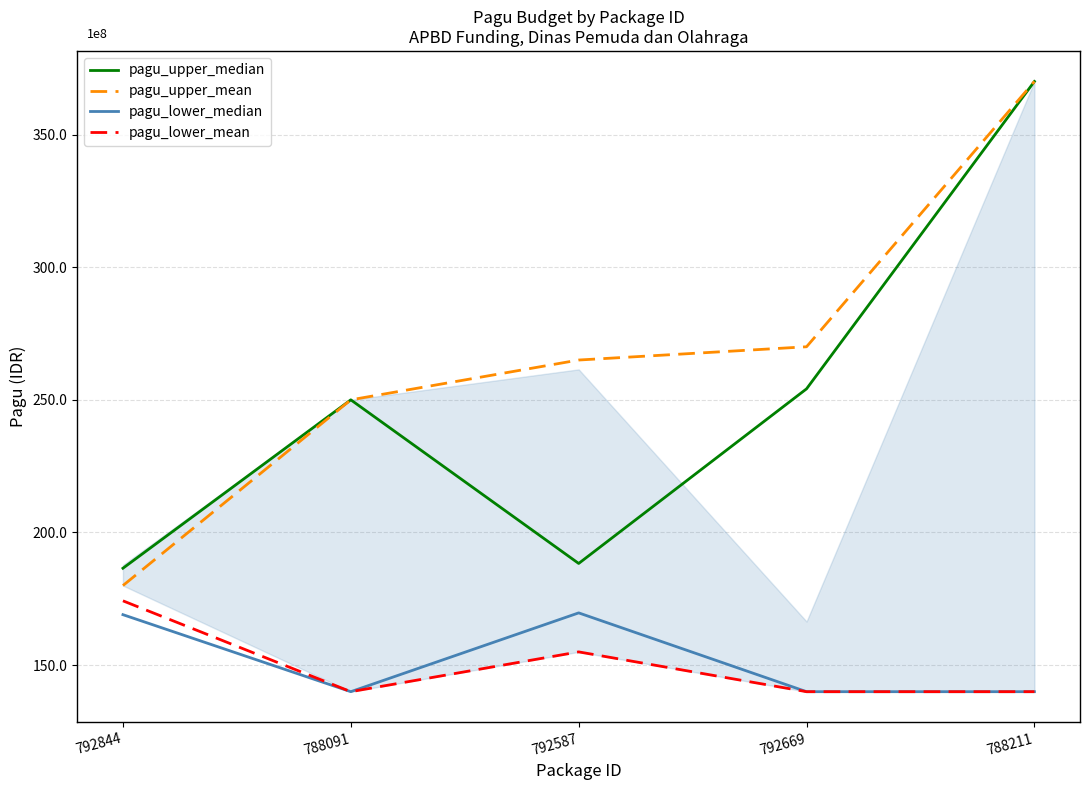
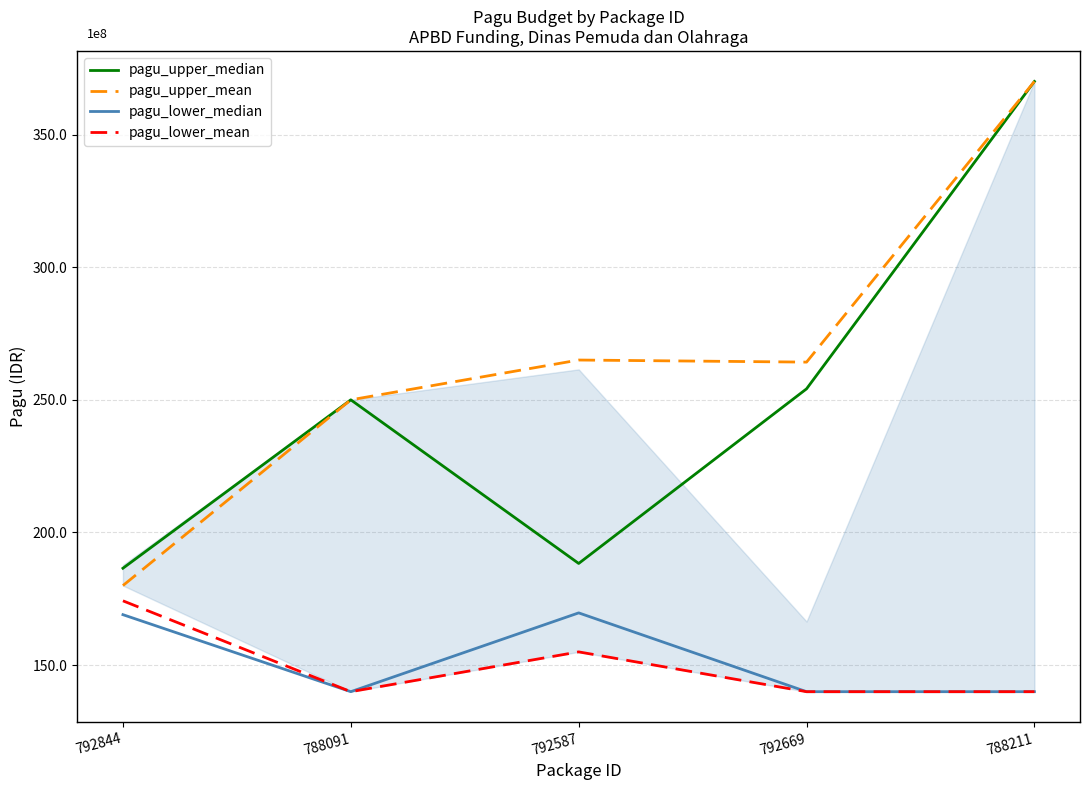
pagu_upper_mean, 792669: 270 -> 264
